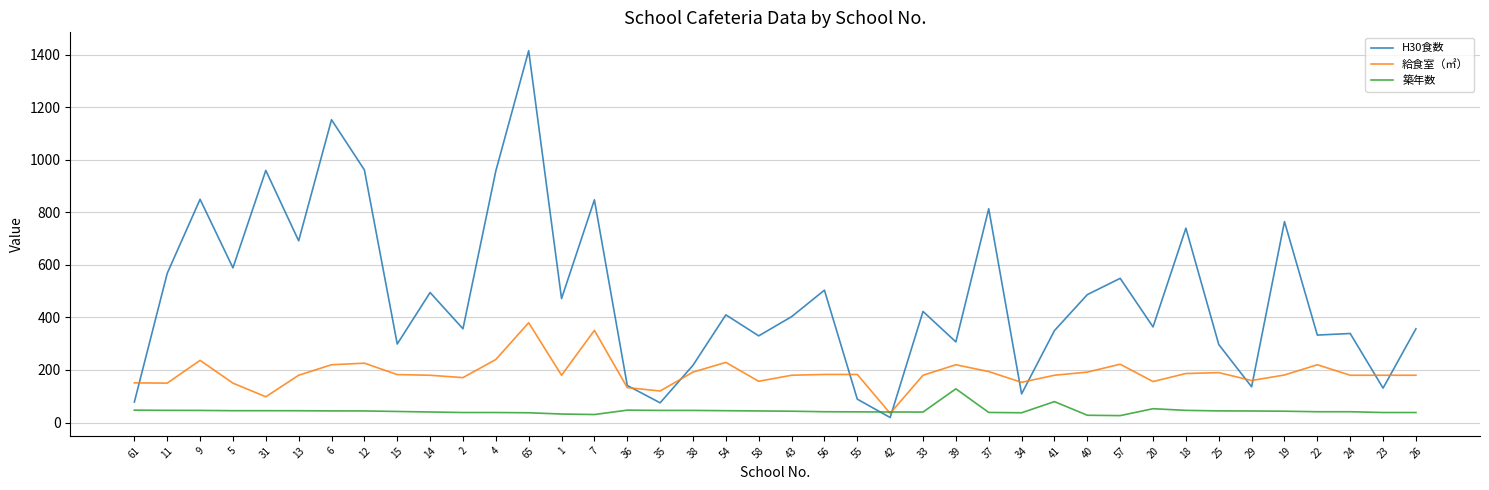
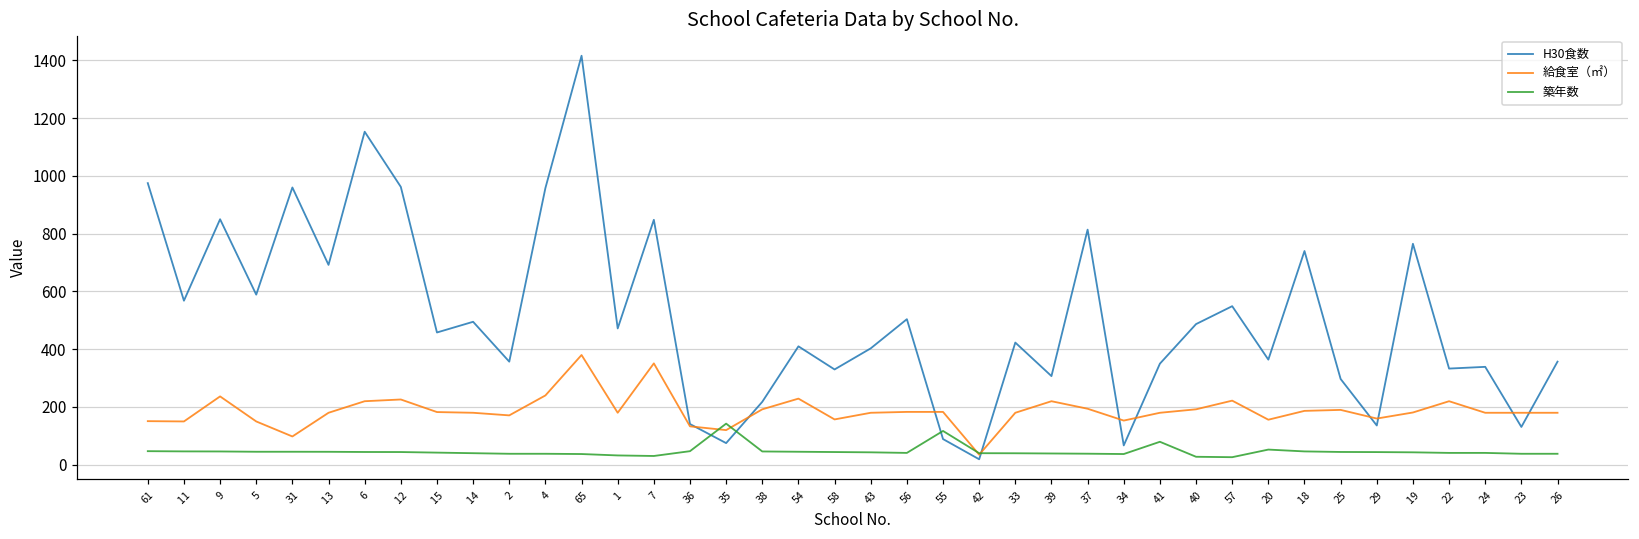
H30食数, 61: 80 -> 980
H30食数, 15: 300 -> 460
築年数, 35: 50 -> 140
築年数, 55: 40 -> 120
築年数, 39: 130 -> 40
H30食数, 34: 110 -> 70
